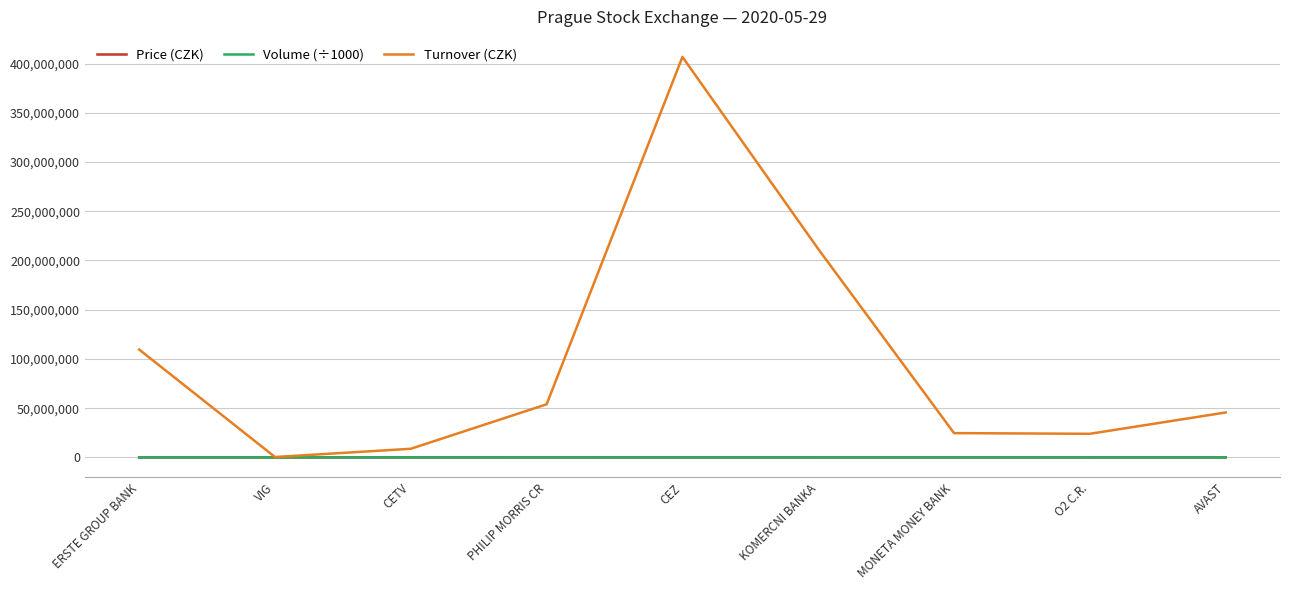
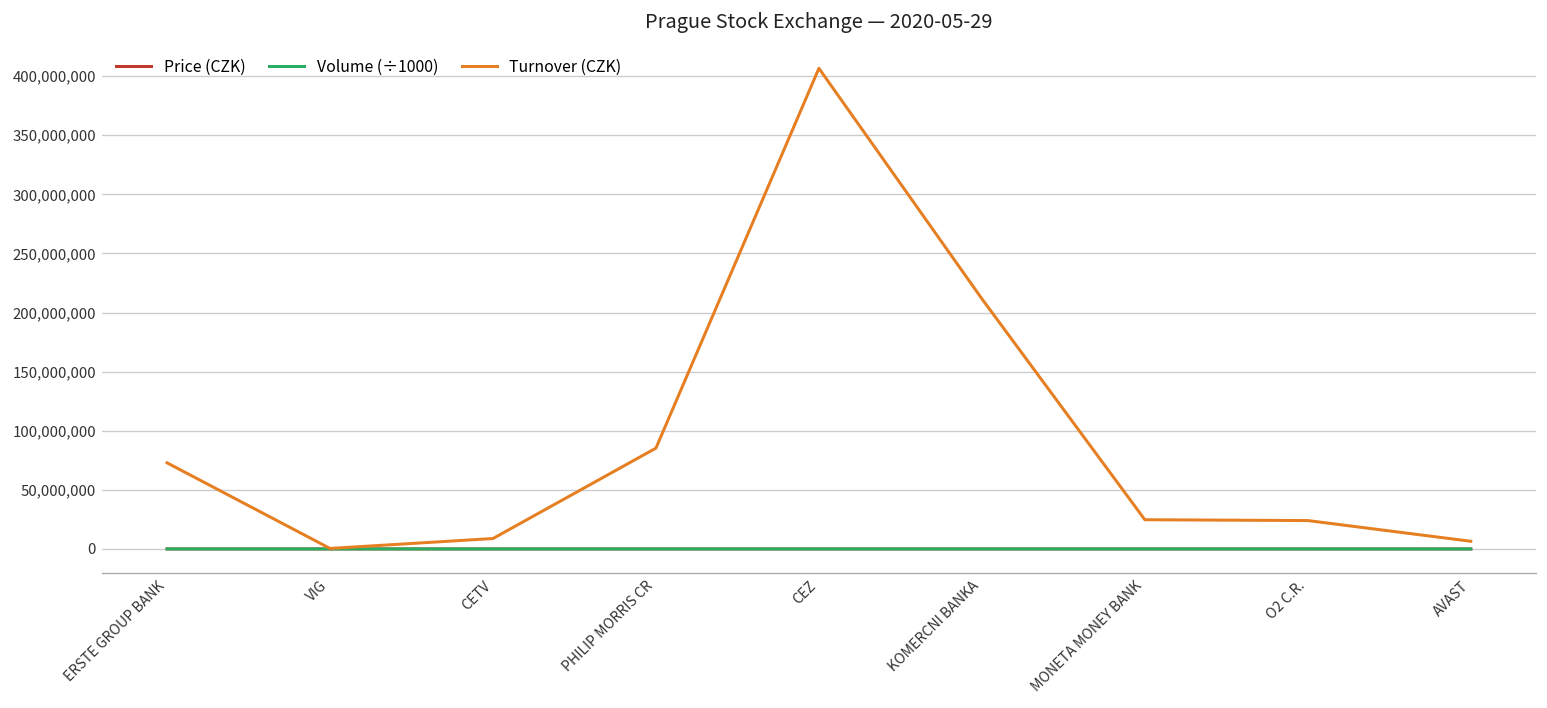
Turnover (CZK), ERSTE GROUP BANK: 110,000,000 -> 70,000,000
Turnover (CZK), PHILIP MORRIS CR: 50,000,000 -> 90,000,000
Turnover (CZK), AVAST: 50,000,000 -> 10,000,000
